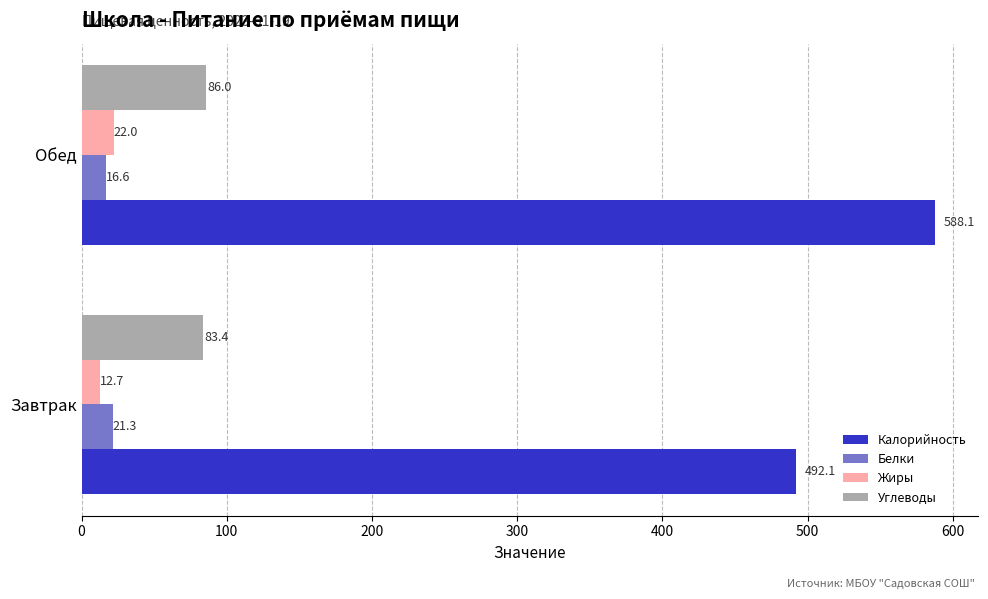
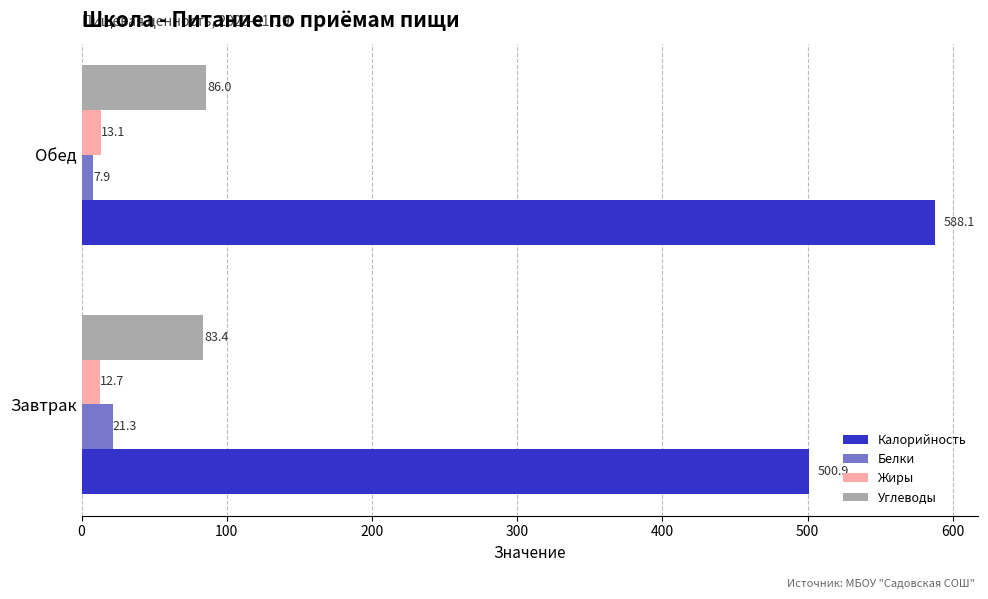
Жиры, Обед: 22.0 -> 13.1
Белки, Обед: 16.6 -> 7.9
Калорийность, Завтрак: 492.1 -> 500.9
